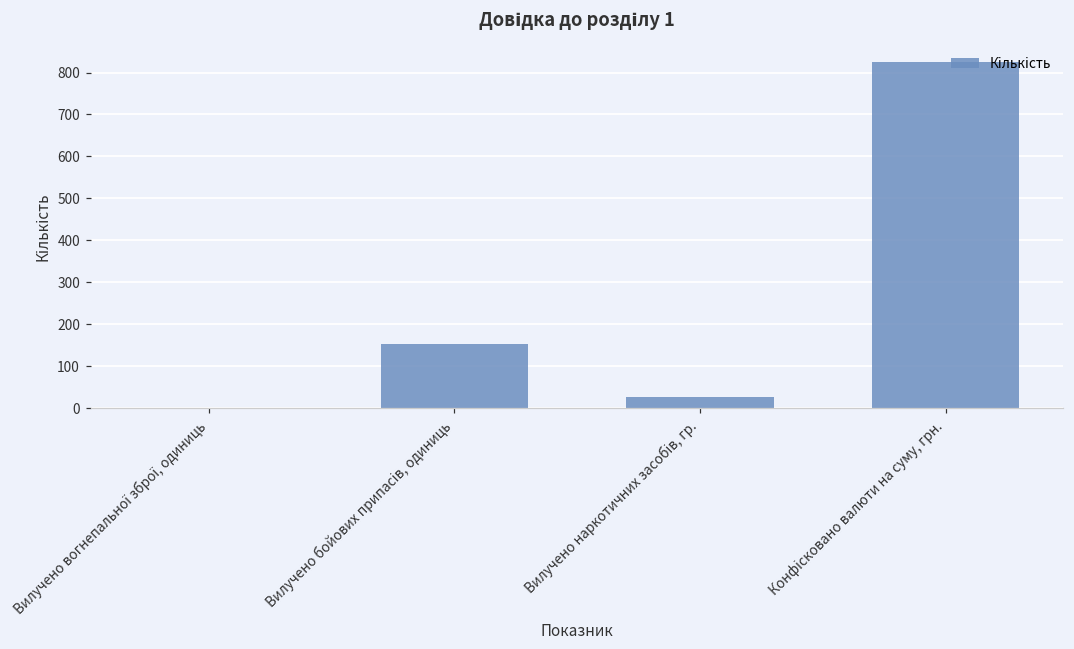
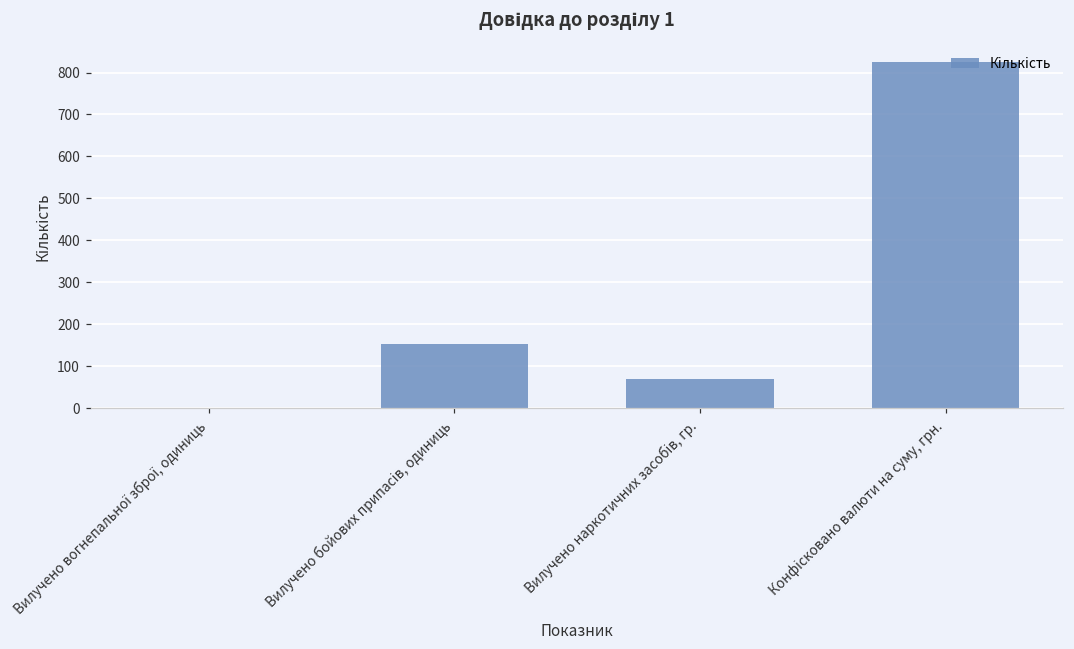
Вилучено наркотичних засобів, гр.: 30 -> 70
